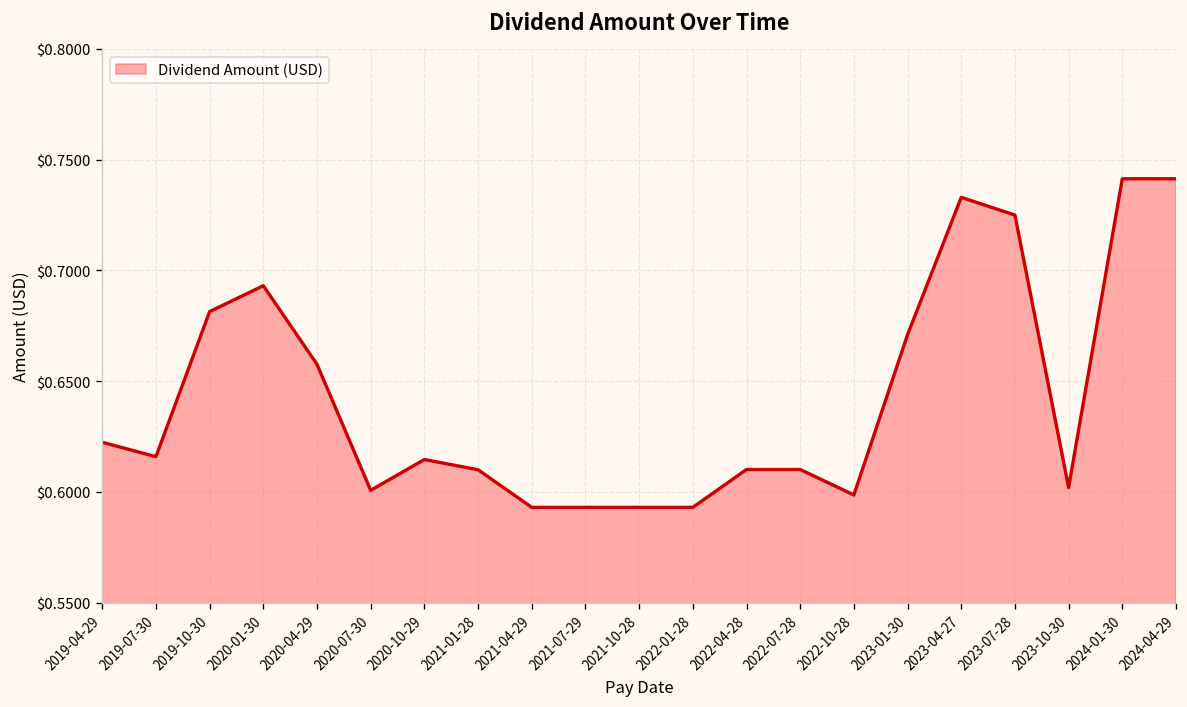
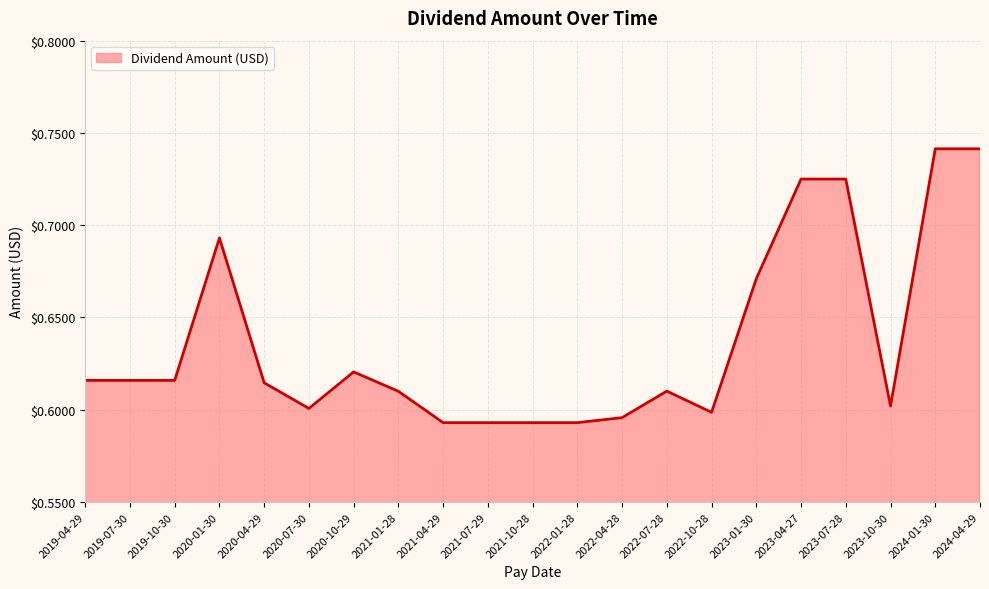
2019-04-29: $0.622 -> $0.616
2019-10-30: $0.681 -> $0.616
2020-04-29: $0.658 -> $0.615
2020-10-29: $0.615 -> $0.621
2022-04-28: $0.610 -> $0.596
2023-04-27: $0.733 -> $0.725
